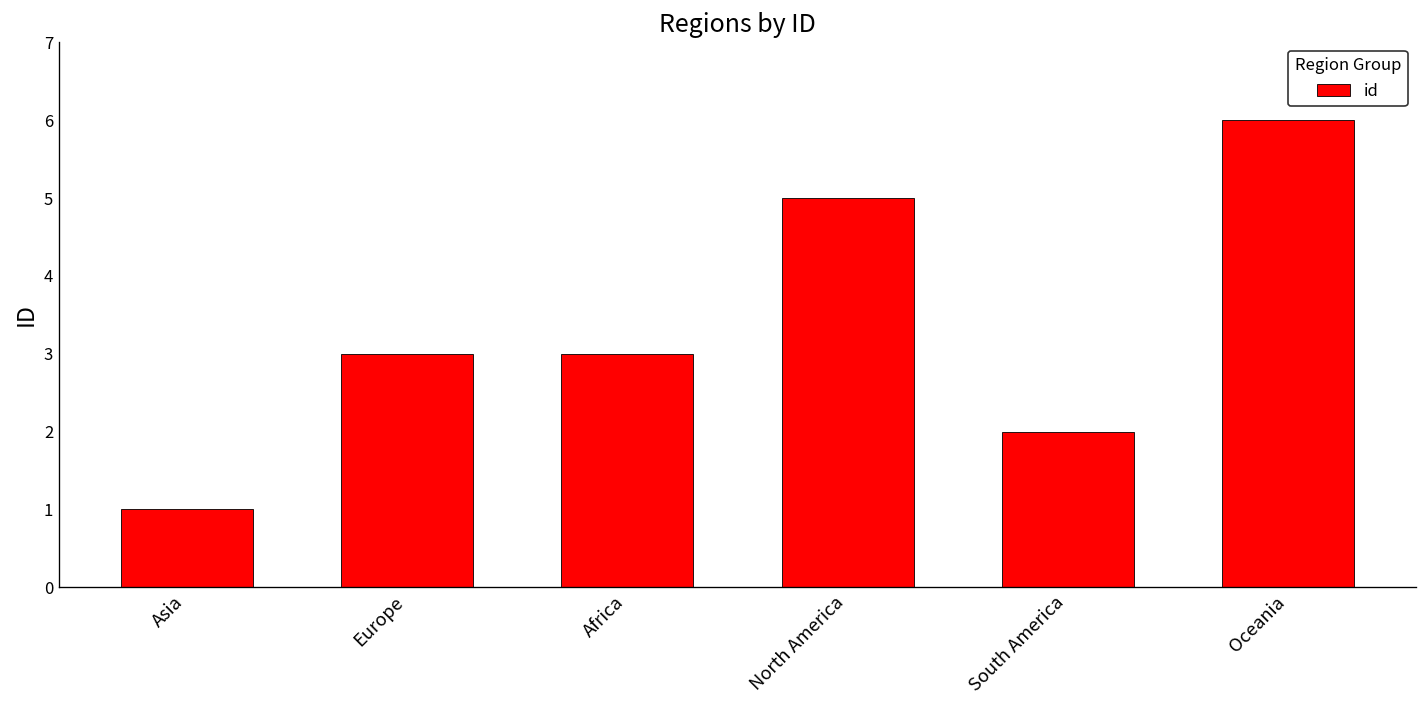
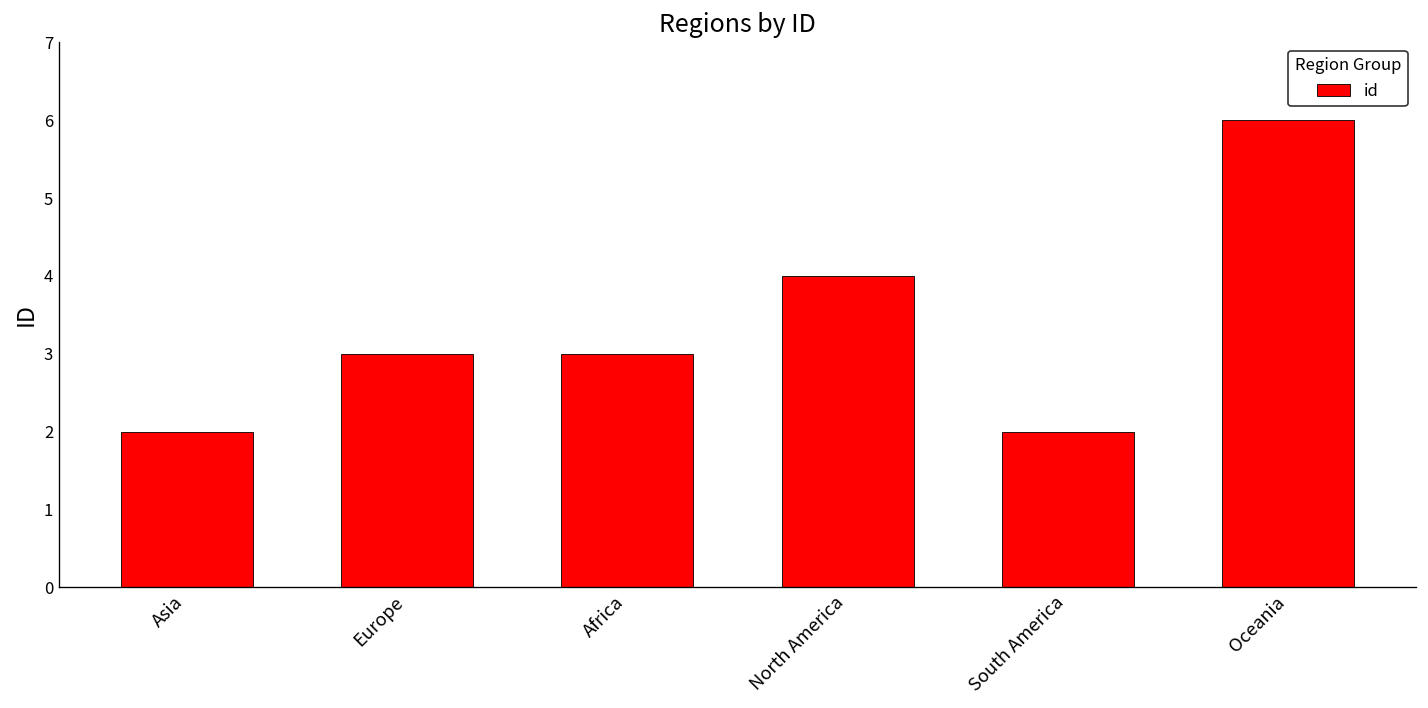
Asia: 1 -> 2
North America: 5 -> 4
